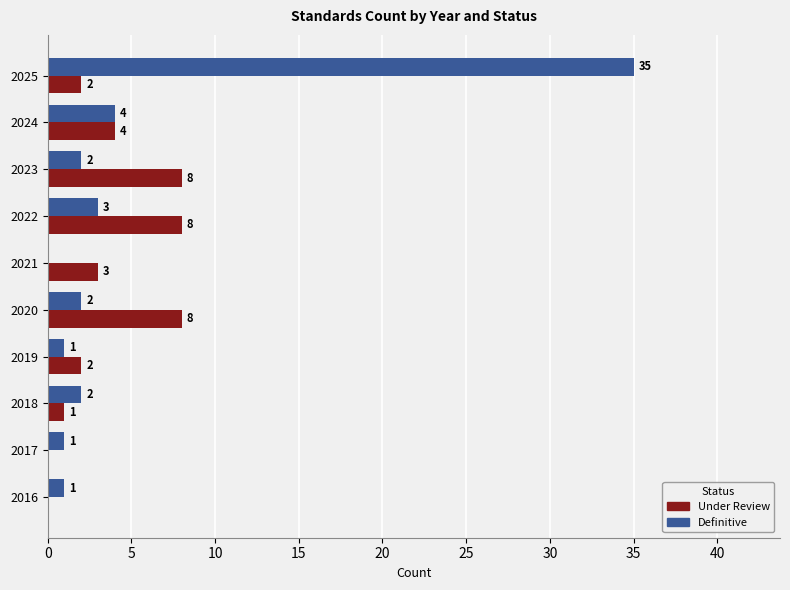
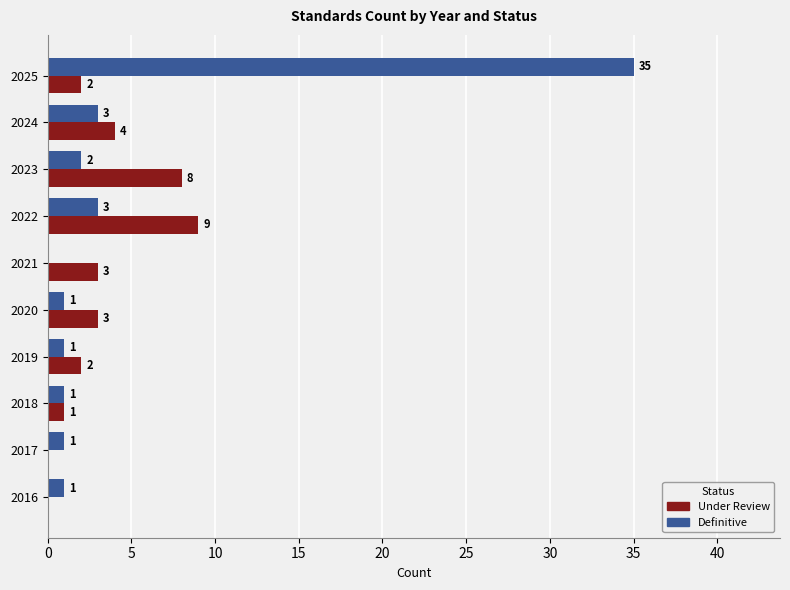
Definitive, 2024: 4 -> 3
Under Review, 2022: 8 -> 9
Definitive, 2020: 2 -> 1
Under Review, 2020: 8 -> 3
Definitive, 2018: 2 -> 1
